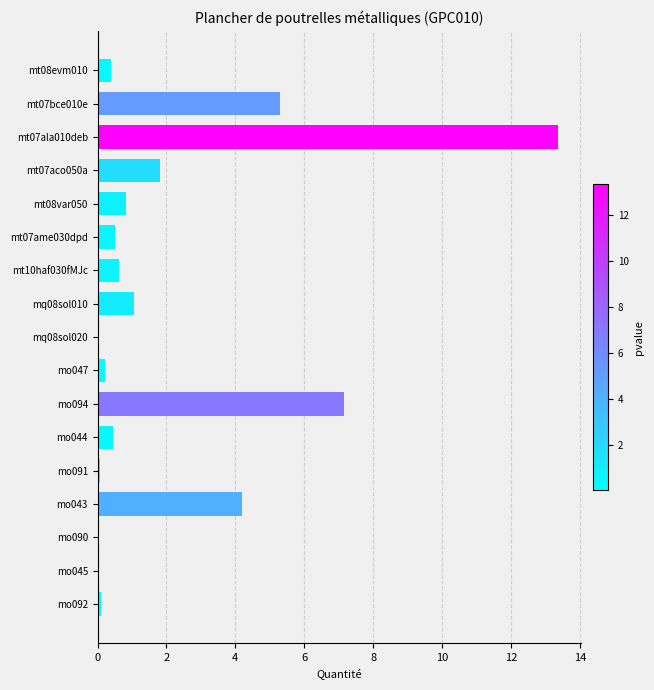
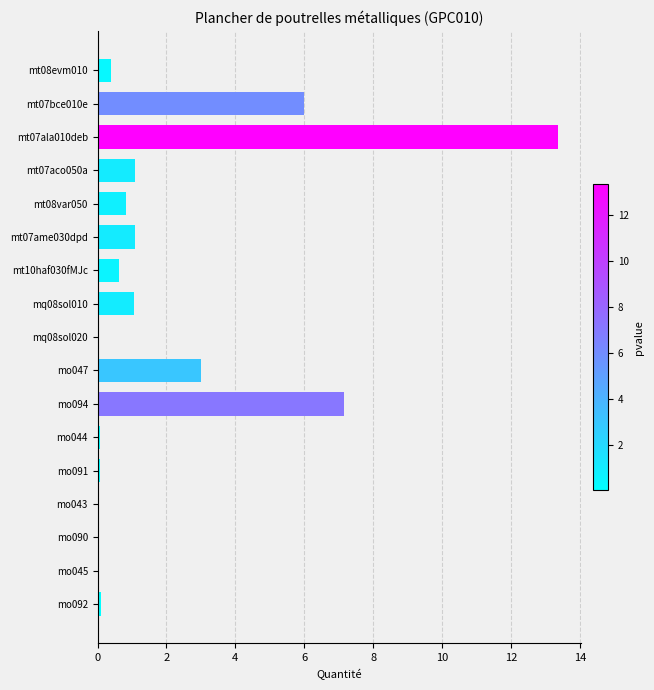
mt07bce010e: 5.3 -> 6.0
mt07aco050a: 1.8 -> 1.1
mt07ame030dpd: 0.5 -> 1.1
mo047: 0.2 -> 3.0
mo044: 0.4 -> 0.1
mo043: 4.2 -> 0.0
